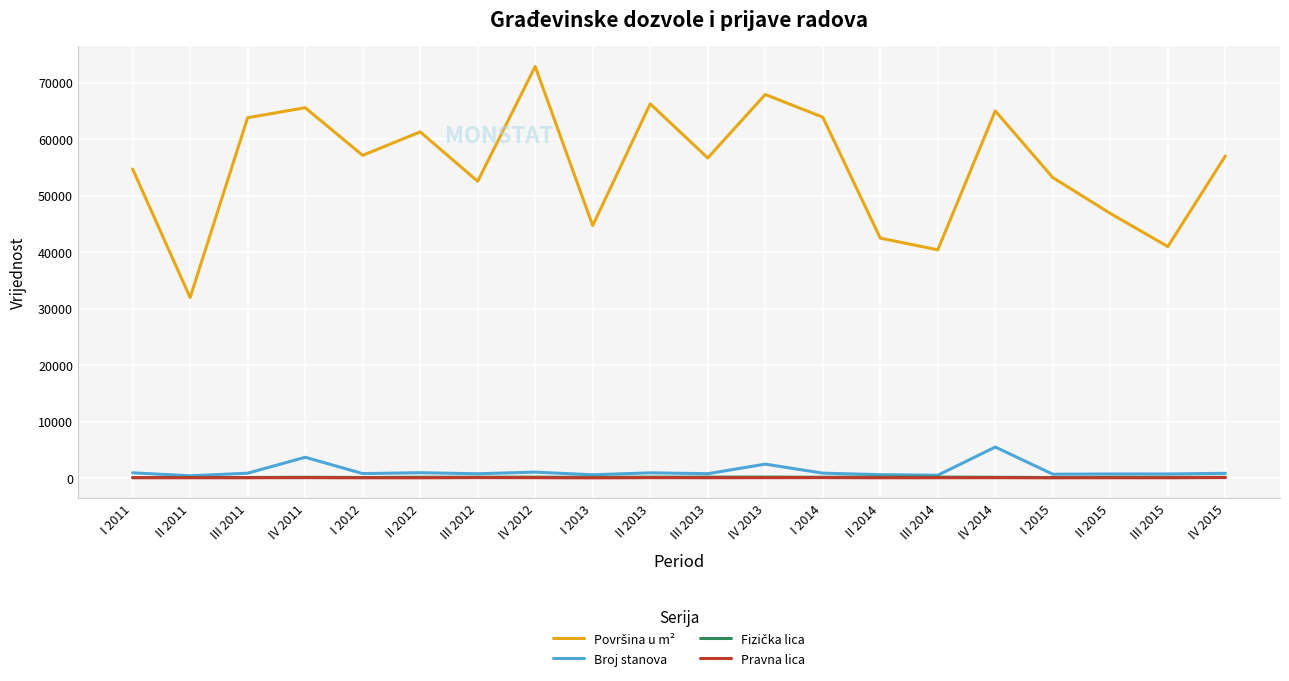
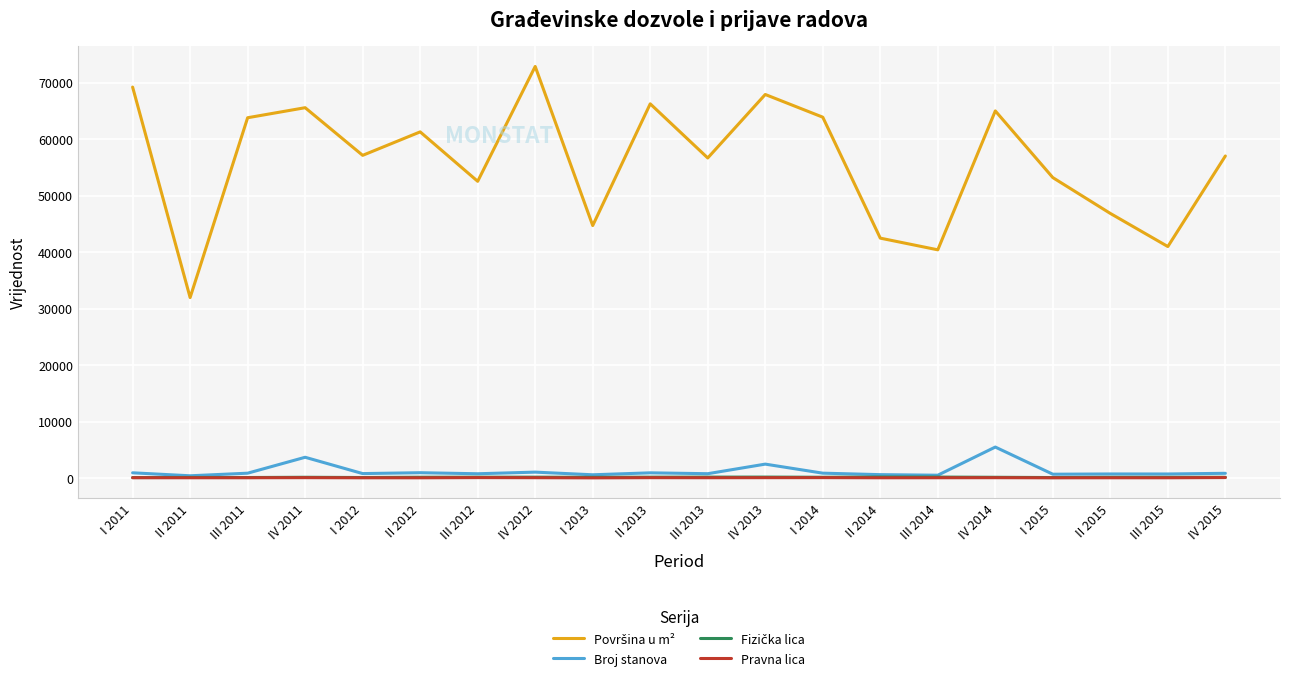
Površina u m², I 2011: 55000 -> 69000
